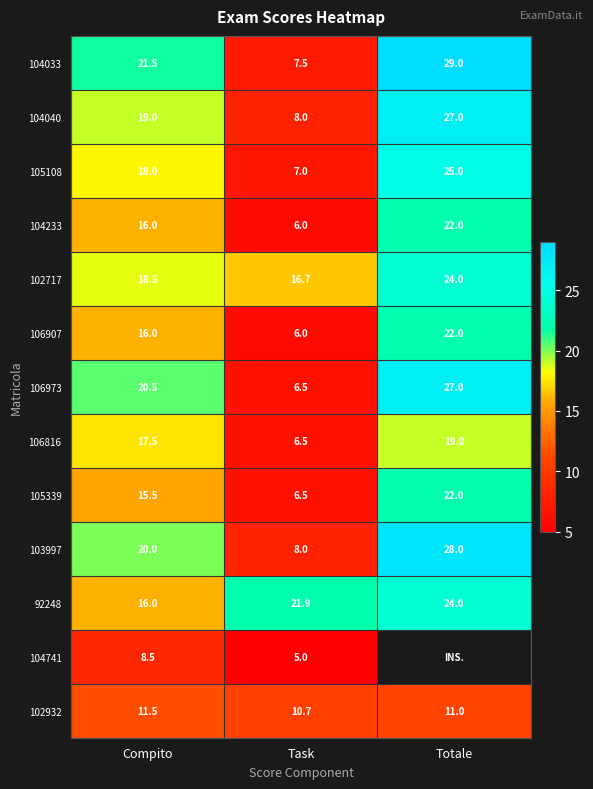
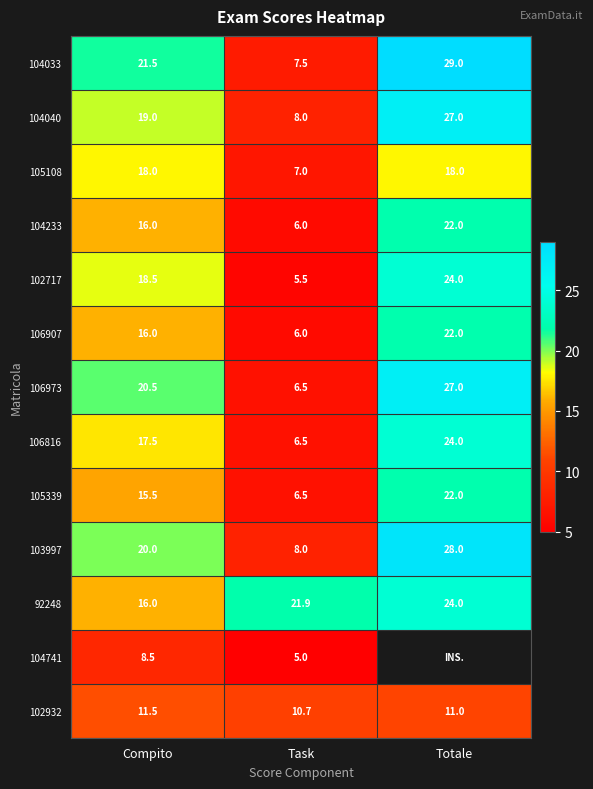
105108, Totale: 25.0 -> 18.0
102717, Task: 16.7 -> 5.5
106816, Totale: 19.0 -> 24.0
